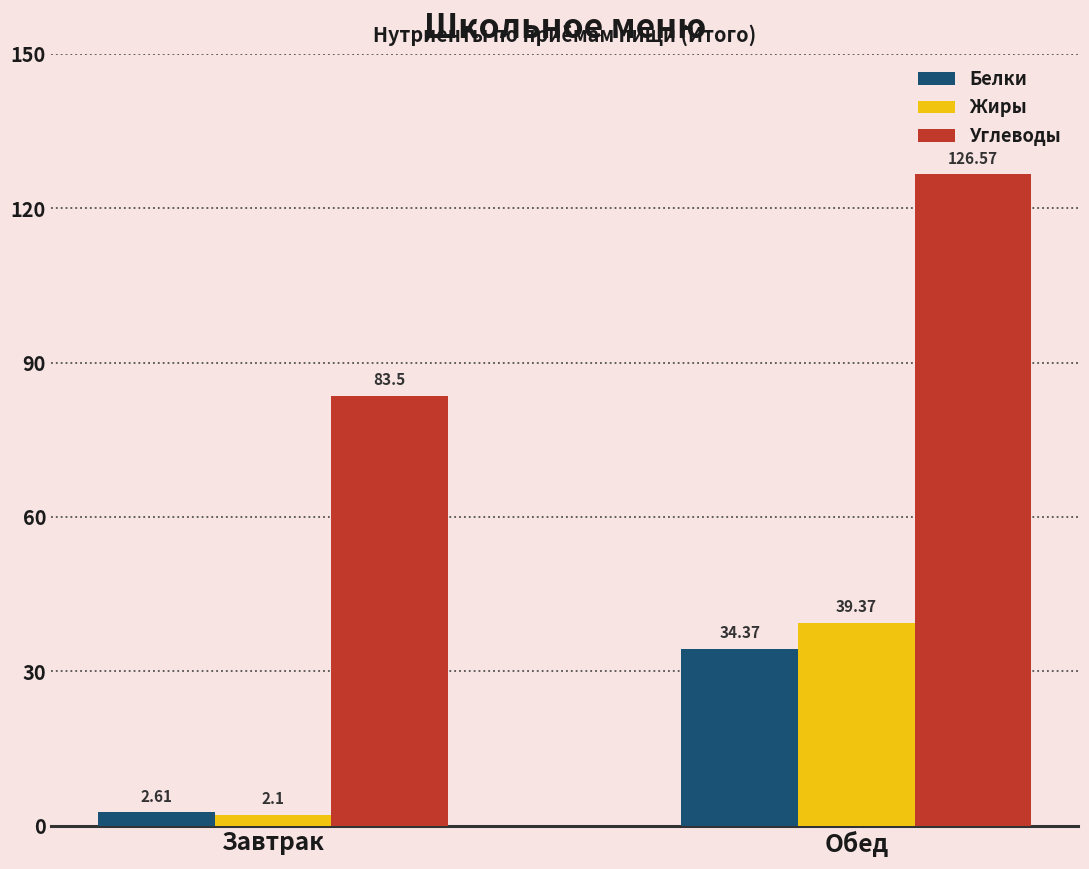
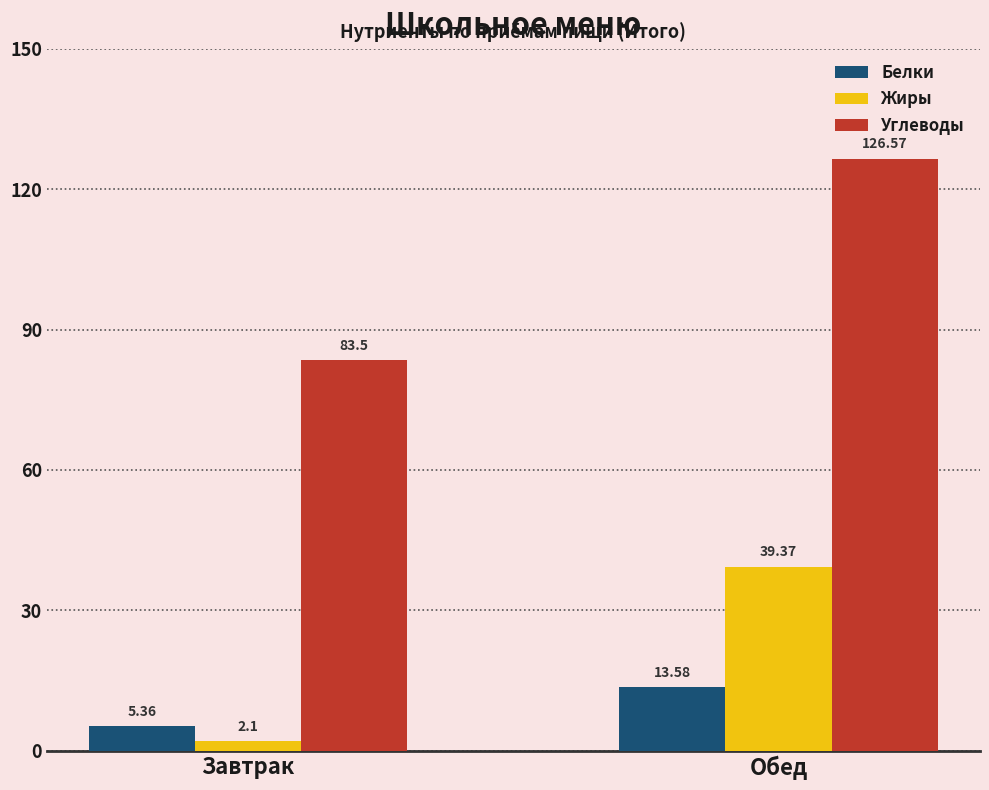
Белки, Завтрак: 2.61 -> 5.36
Белки, Обед: 34.37 -> 13.58
